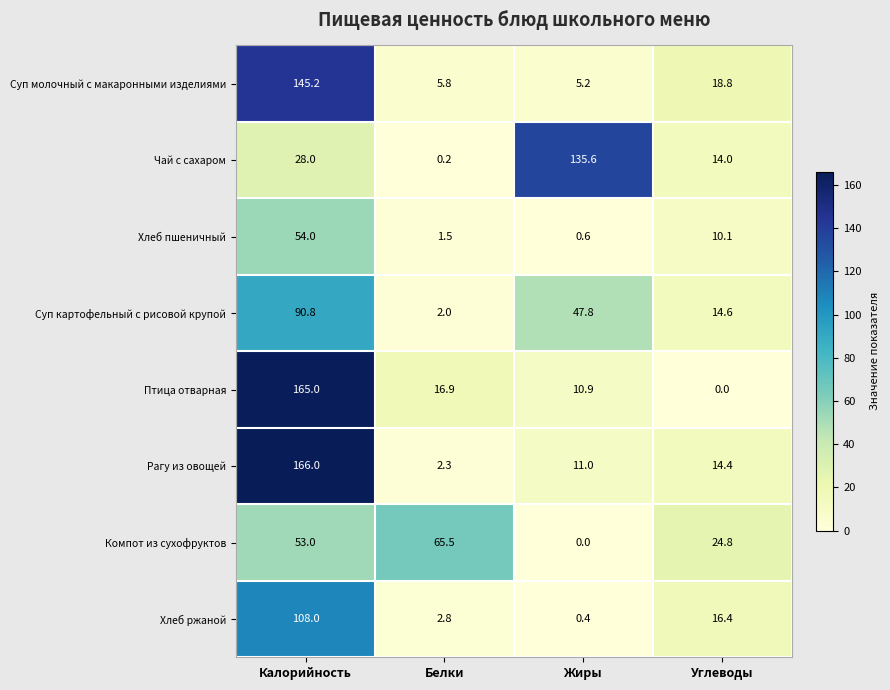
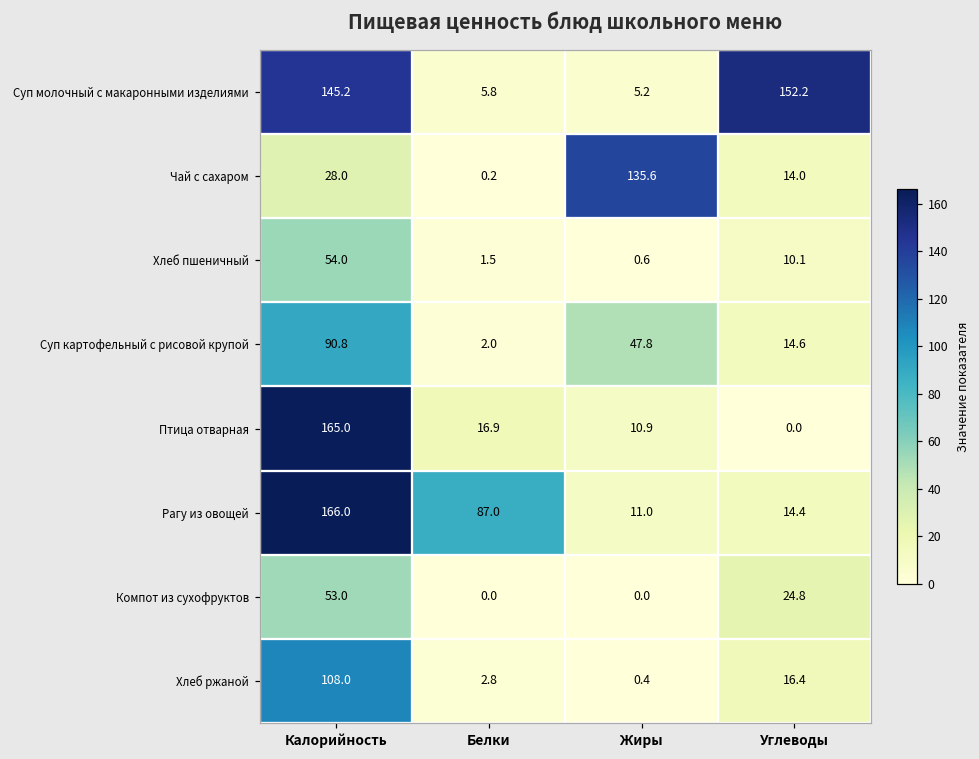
Суп молочный с макаронными изделиями, Углеводы: 18.8 -> 152.2
Рагу из овощей, Белки: 2.3 -> 87.0
Компот из сухофруктов, Белки: 65.5 -> 0.0
